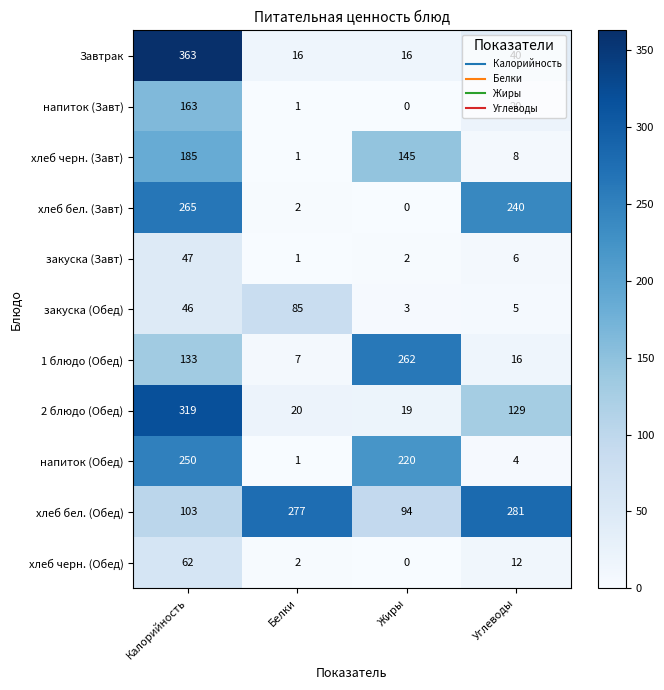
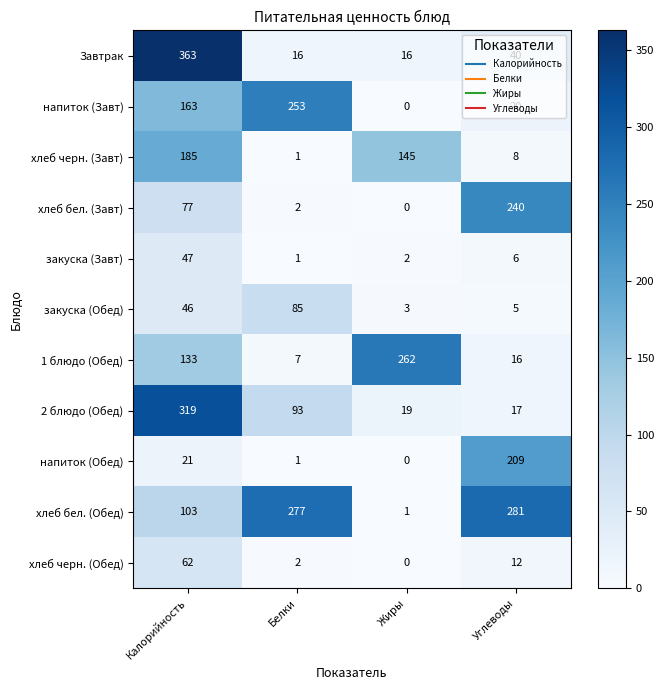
напиток (Завт), Белки: 1 -> 253
хлеб бел. (Завт), Калорийность: 265 -> 77
2 блюдо (Обед), Белки: 20 -> 93
2 блюдо (Обед), Углеводы: 129 -> 17
напиток (Обед), Калорийность: 250 -> 21
напиток (Обед), Жиры: 220 -> 0
напиток (Обед), Углеводы: 4 -> 209
хлеб бел. (Обед), Жиры: 94 -> 1
